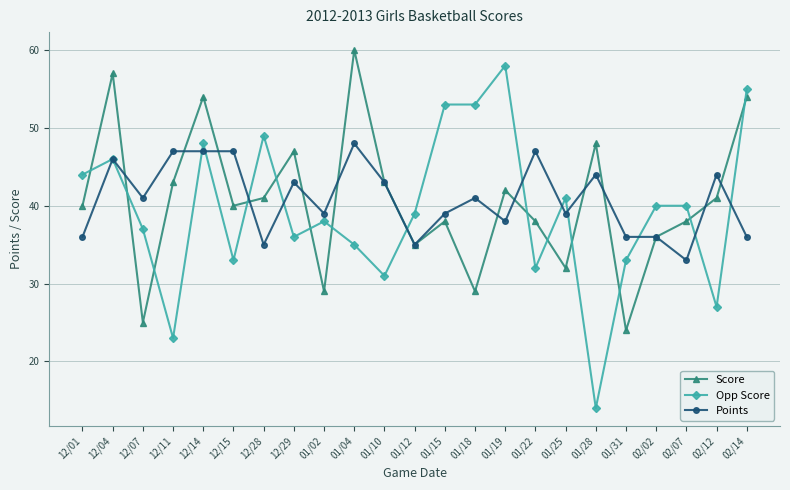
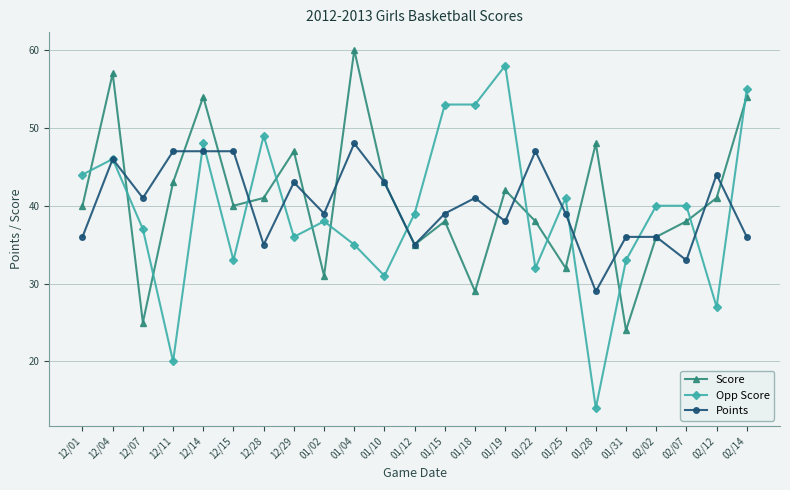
Opp Score, 12/11: 23 -> 20
Score, 01/02: 29 -> 31
Points, 01/28: 44 -> 29
